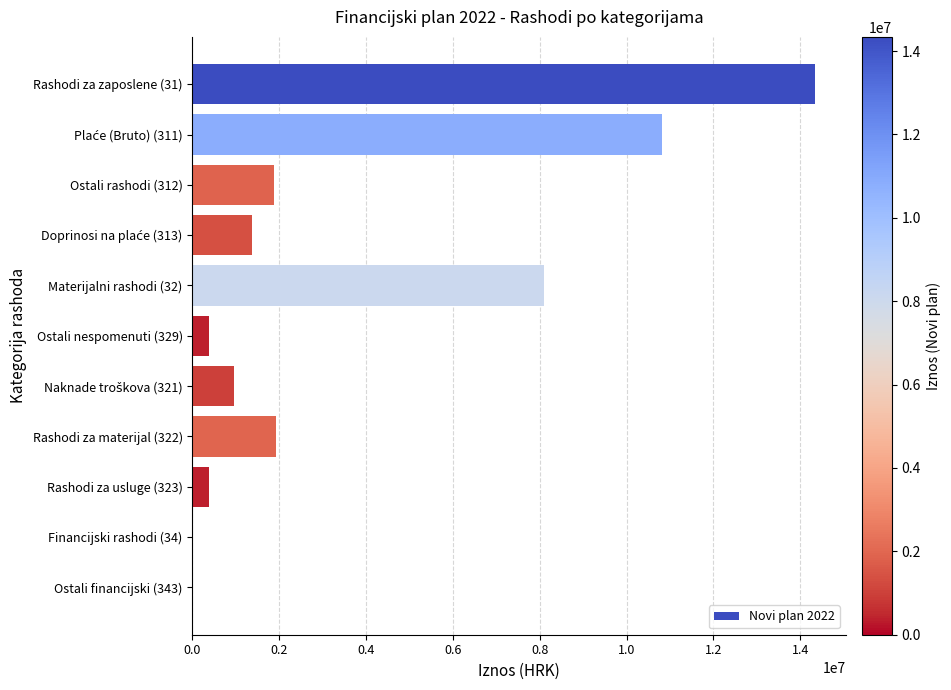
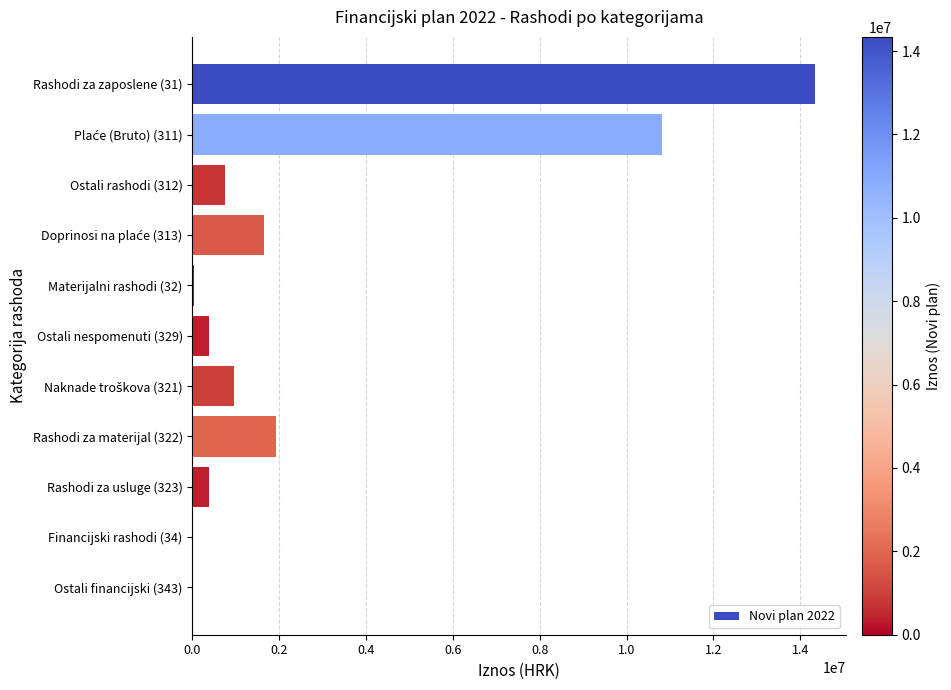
Ostali rashodi (312): 1900000 -> 800000
Doprinosi na plaće (313): 1400000 -> 1600000
Materijalni rashodi (32): 8100000 -> 0
